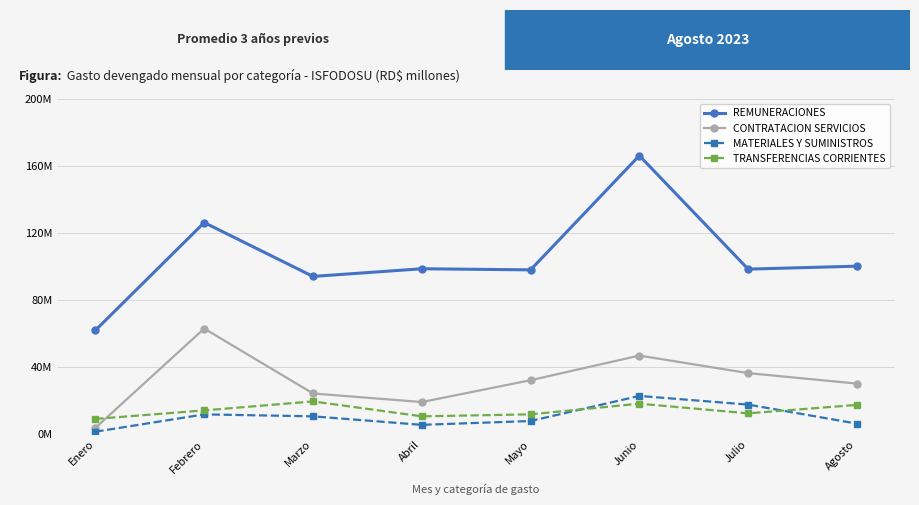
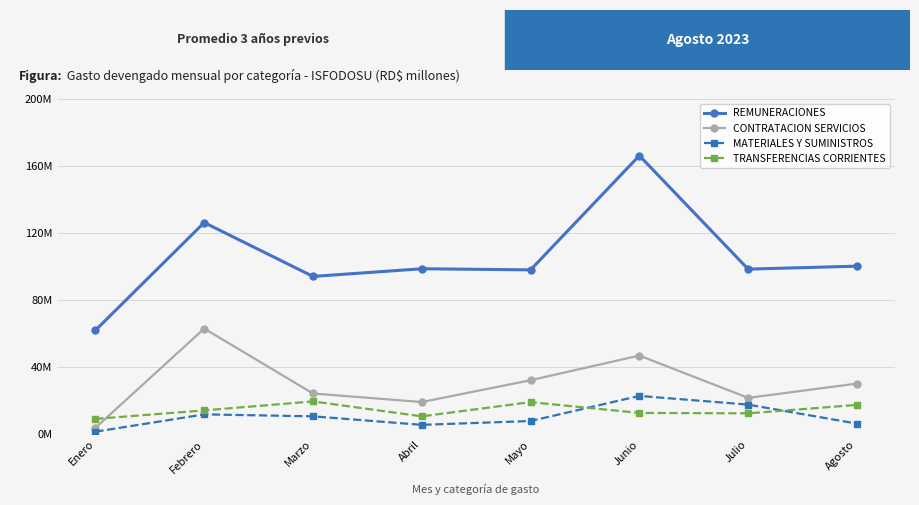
TRANSFERENCIAS CORRIENTES, Mayo: 12000000 -> 19000000
TRANSFERENCIAS CORRIENTES, Junio: 18000000 -> 13000000
CONTRATACION SERVICIOS, Julio: 37000000 -> 22000000
